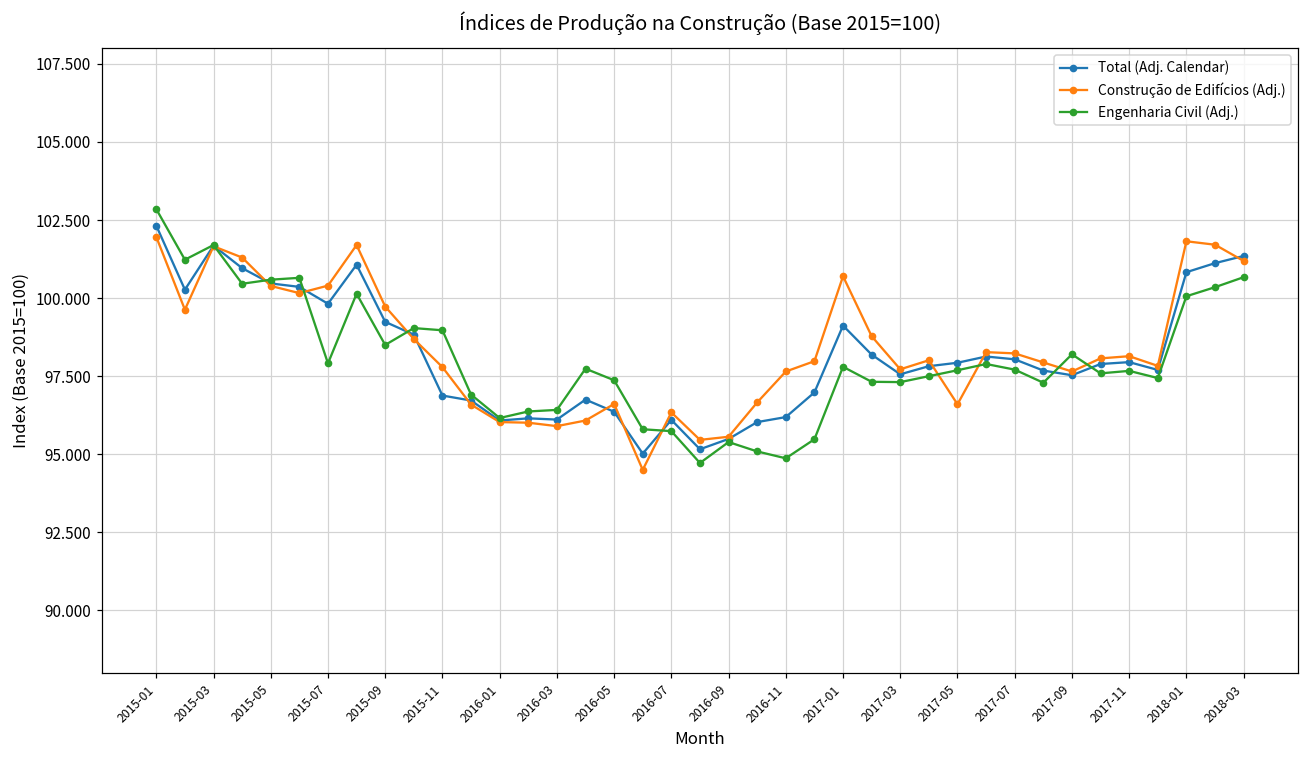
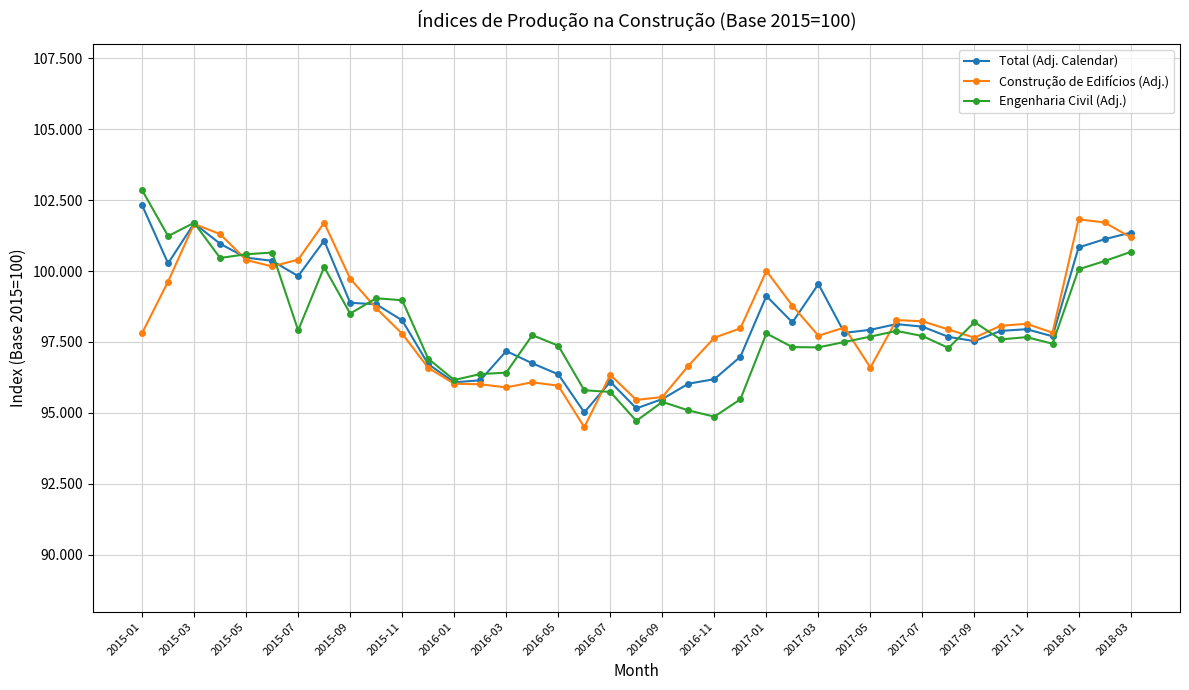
Construção de Edifícios (Adj.), 2015-01: 102.0 -> 97.8
Total (Adj. Calendar), 2015-09: 99.2 -> 98.9
Total (Adj. Calendar), 2015-11: 96.9 -> 98.3
Total (Adj. Calendar), 2016-03: 96.1 -> 97.2
Construção de Edifícios (Adj.), 2016-05: 96.6 -> 96.0
Construção de Edifícios (Adj.), 2017-01: 100.7 -> 100.0
Total (Adj. Calendar), 2017-03: 97.6 -> 99.5
